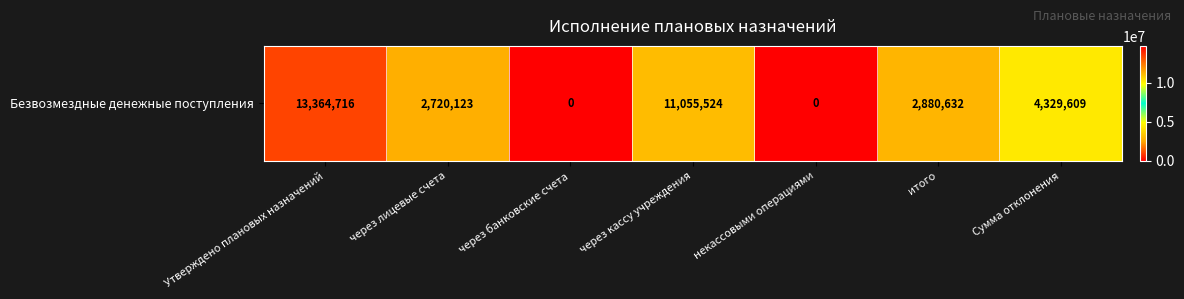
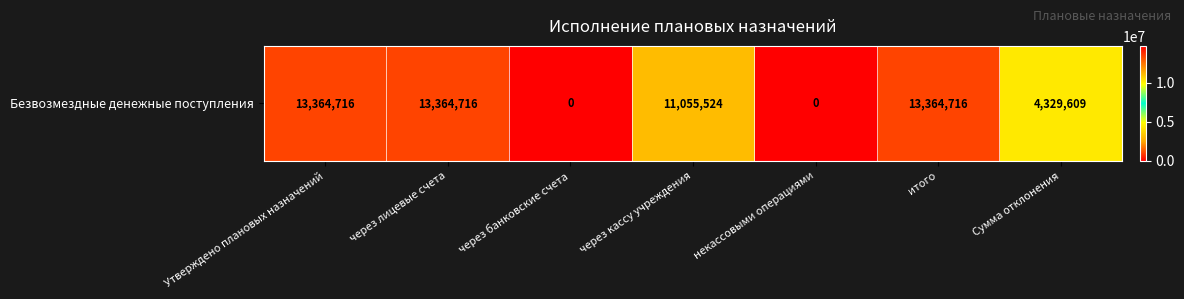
Безвозмездные денежные поступления, через лицевые счета: 2,720,123 -> 13,364,716
Безвозмездные денежные поступления, итого: 2,880,632 -> 13,364,716
